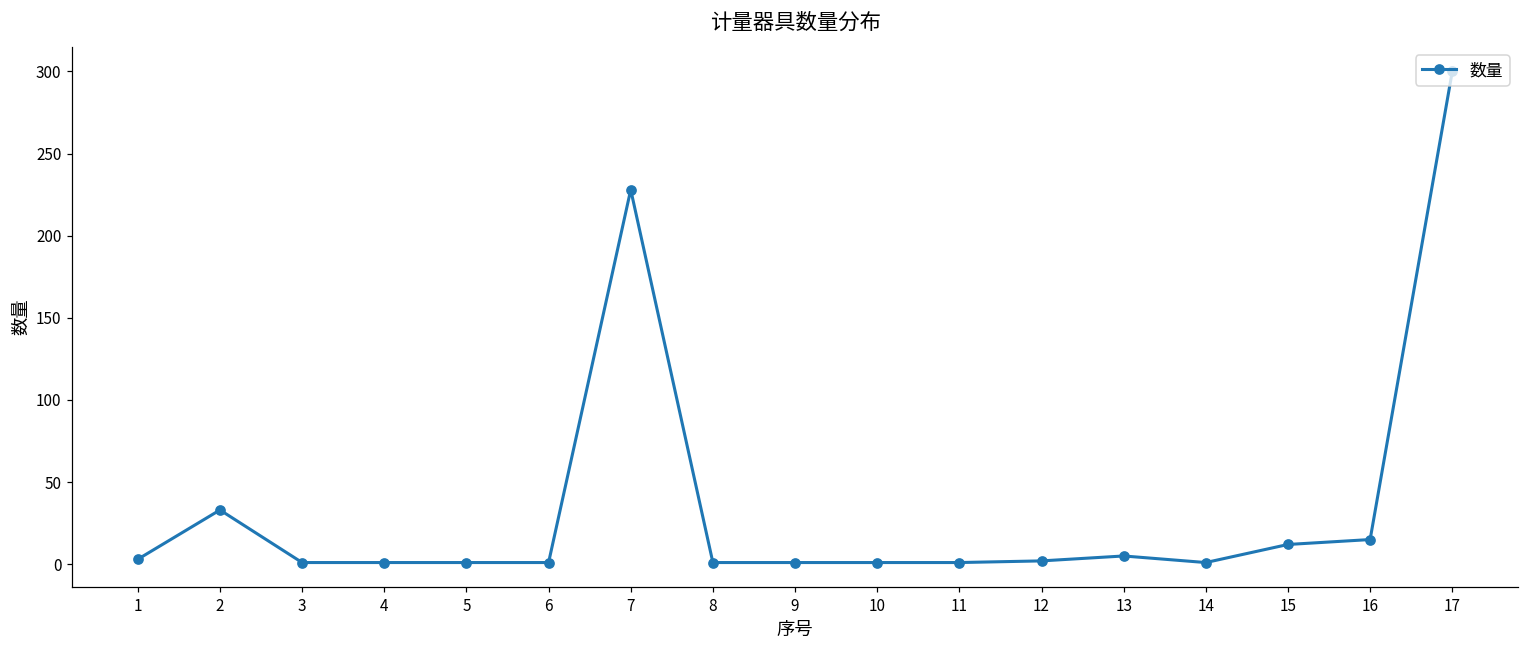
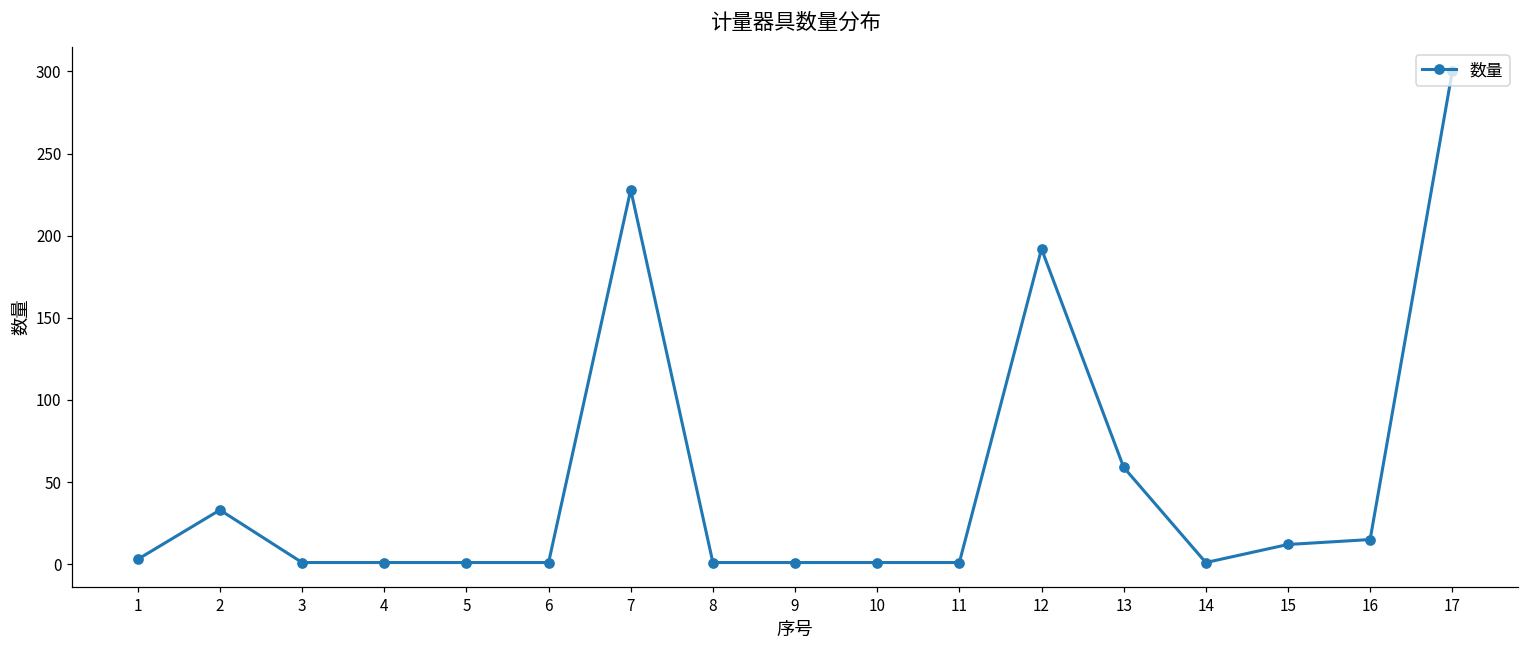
12: 2 -> 192
13: 5 -> 59
